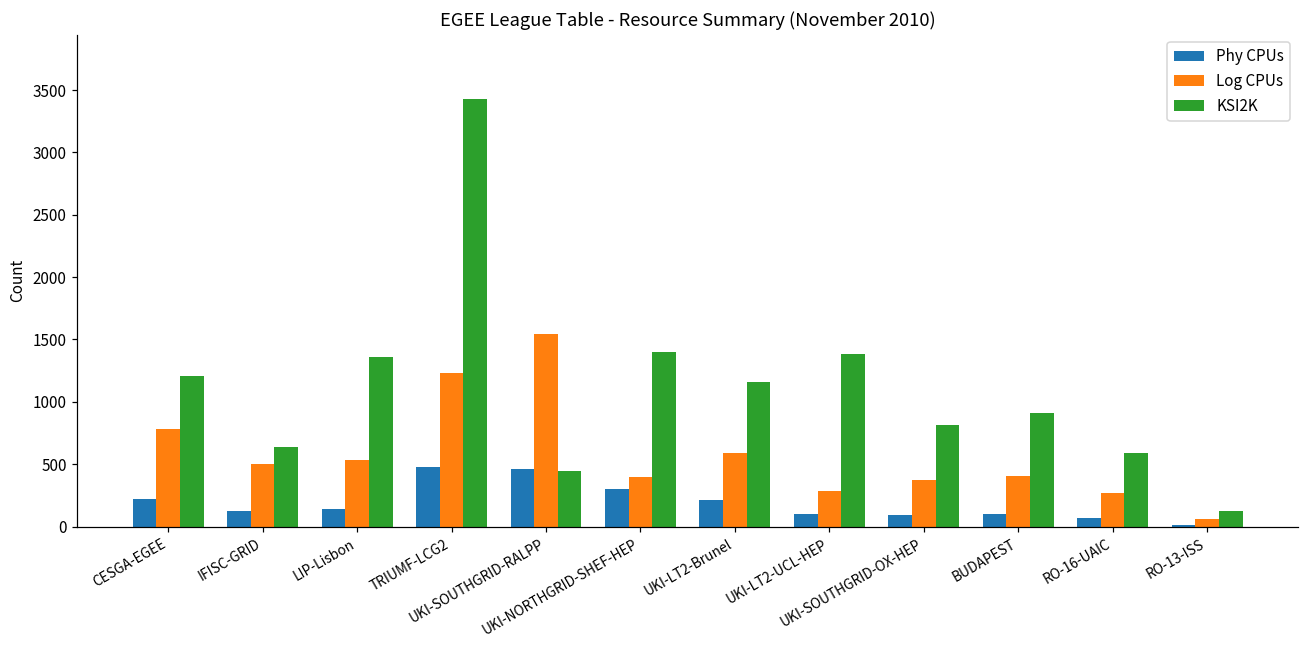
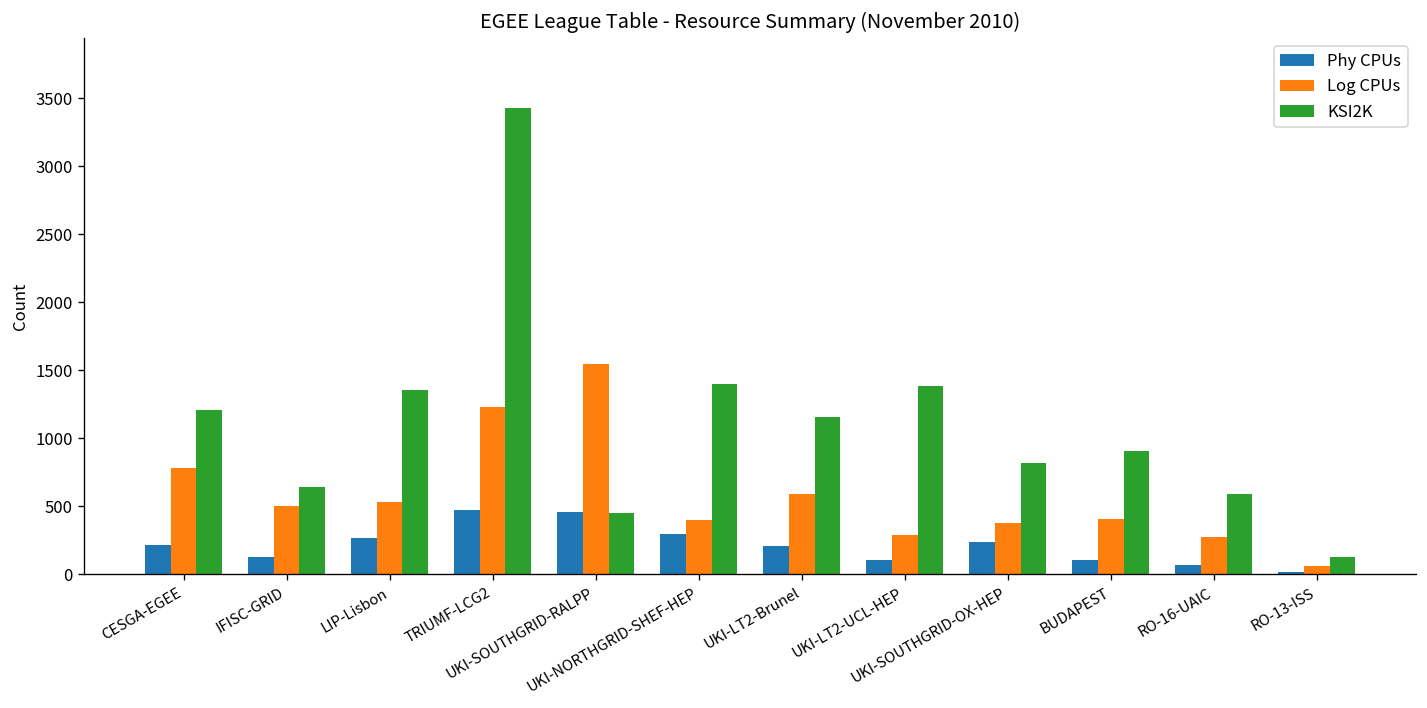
Phy CPUs, LIP-Lisbon: 140 -> 270
Phy CPUs, UKI-SOUTHGRID-OX-HEP: 90 -> 240
